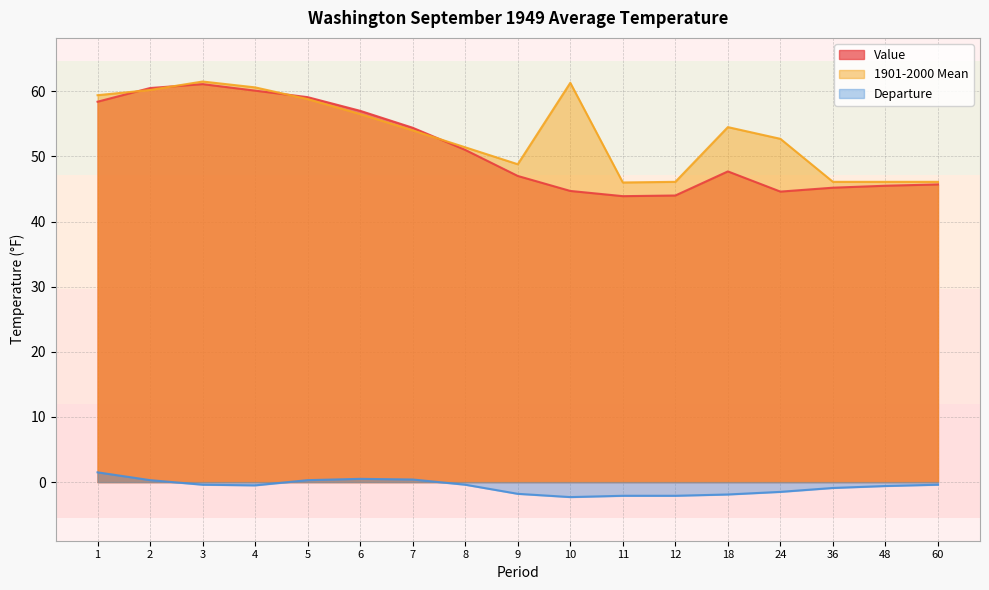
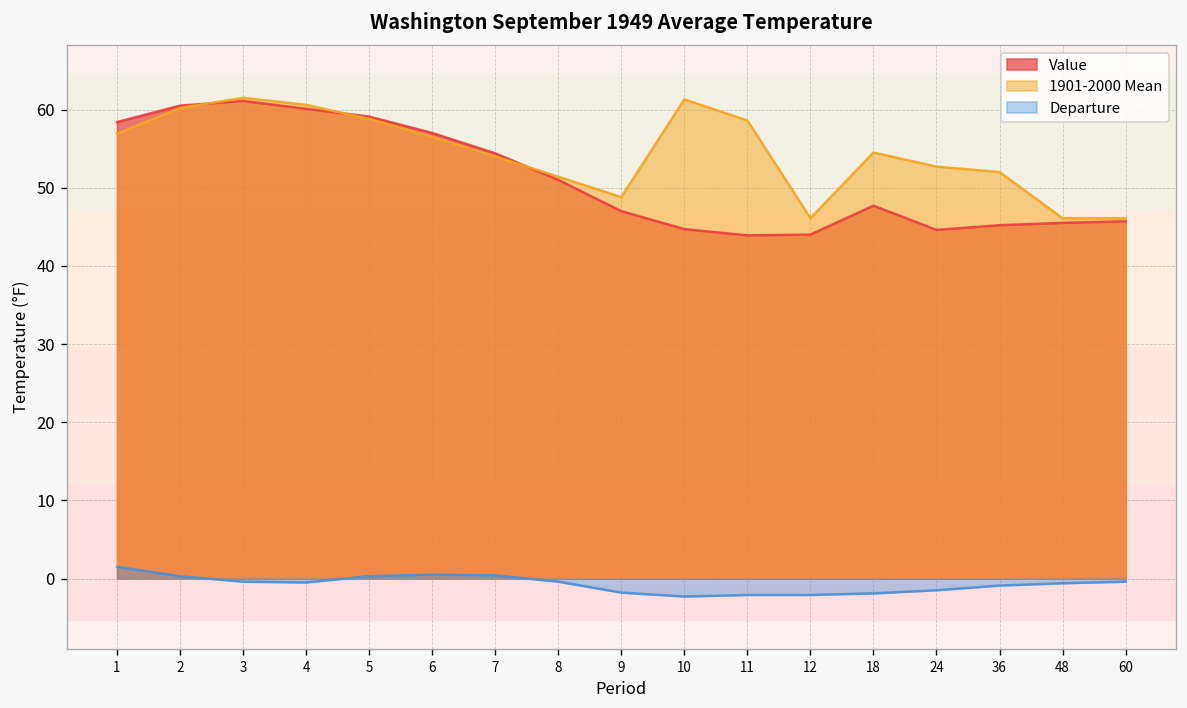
1901-2000 Mean, 1: 59 -> 57
1901-2000 Mean, 11: 46 -> 59
1901-2000 Mean, 36: 46 -> 52
